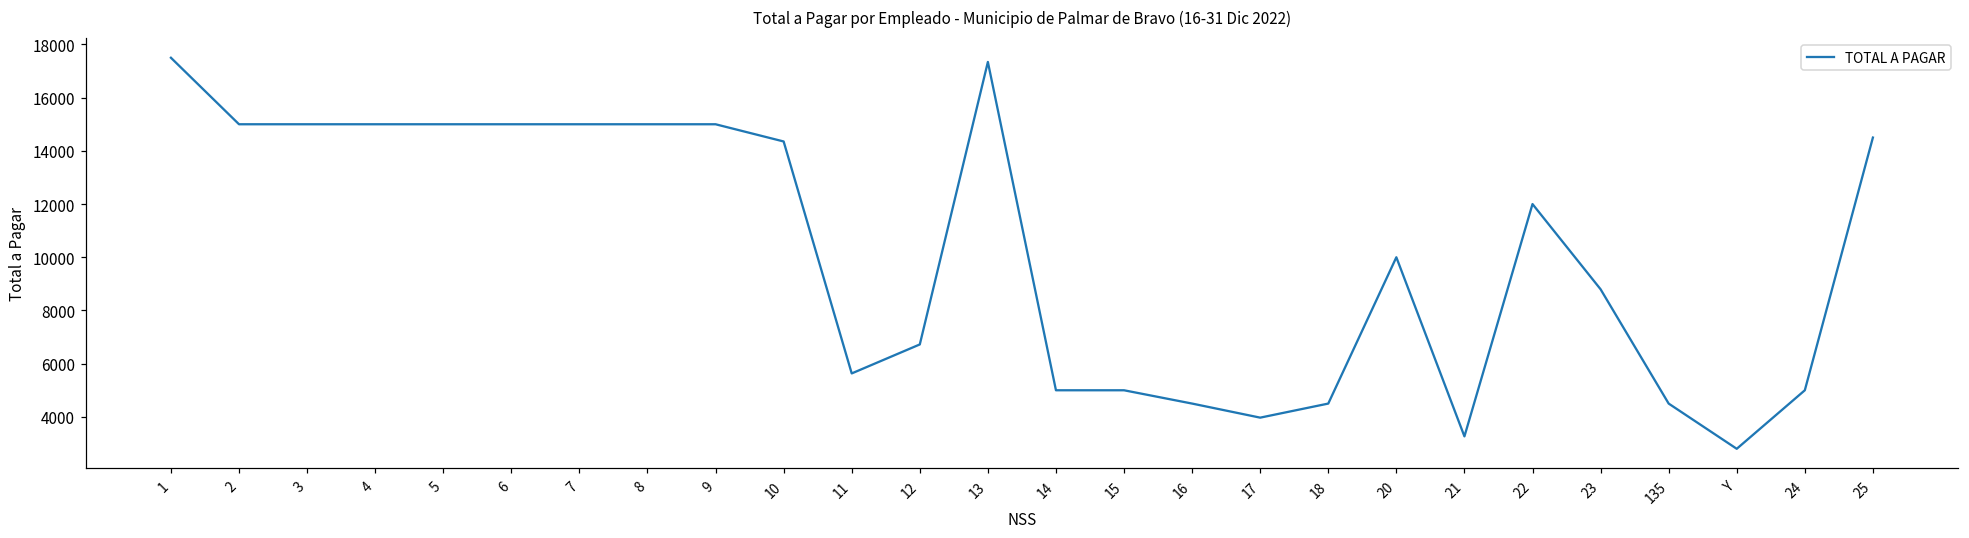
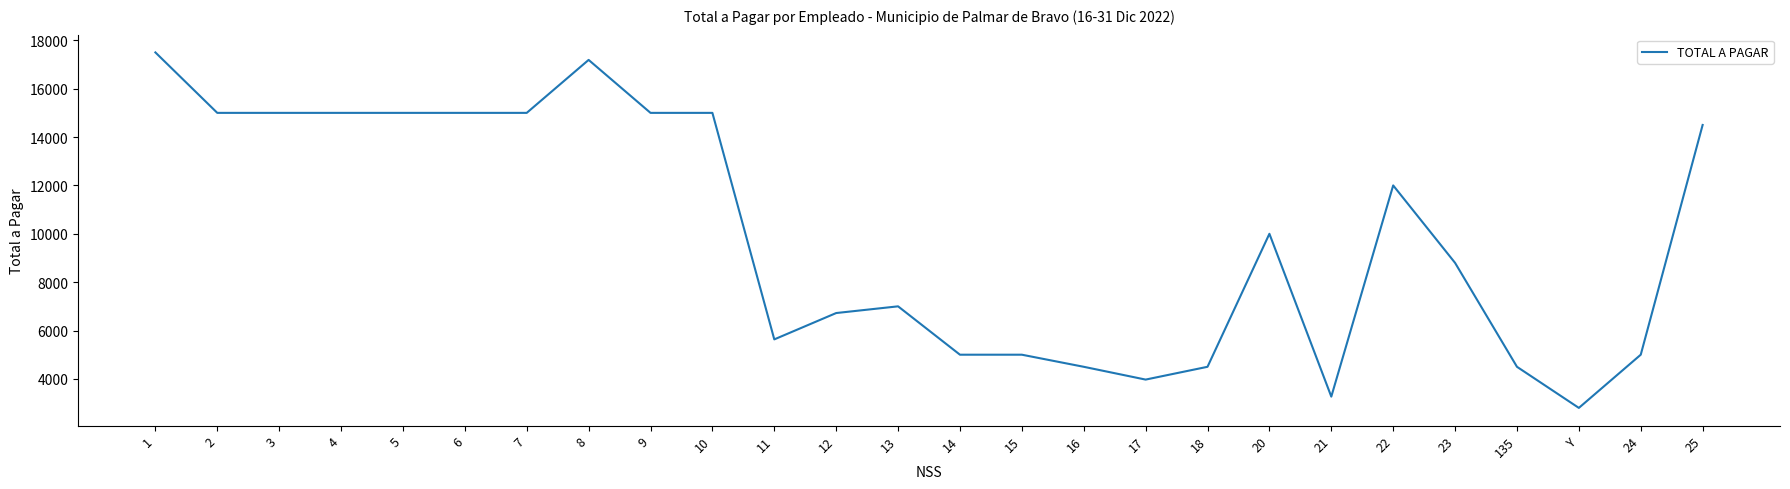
8: 15000 -> 17200
10: 14400 -> 15000
13: 17300 -> 7000
